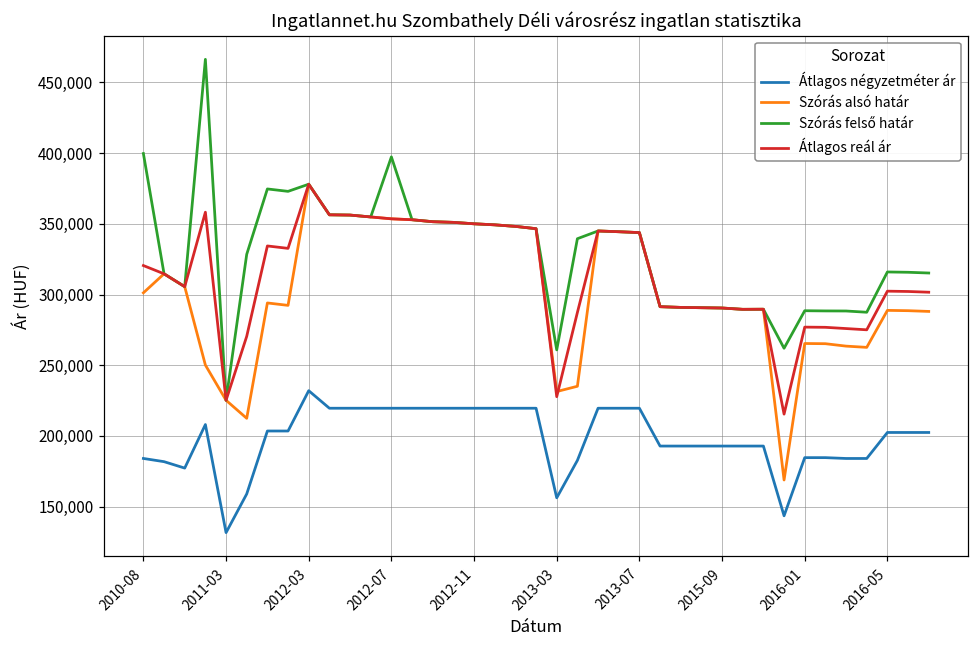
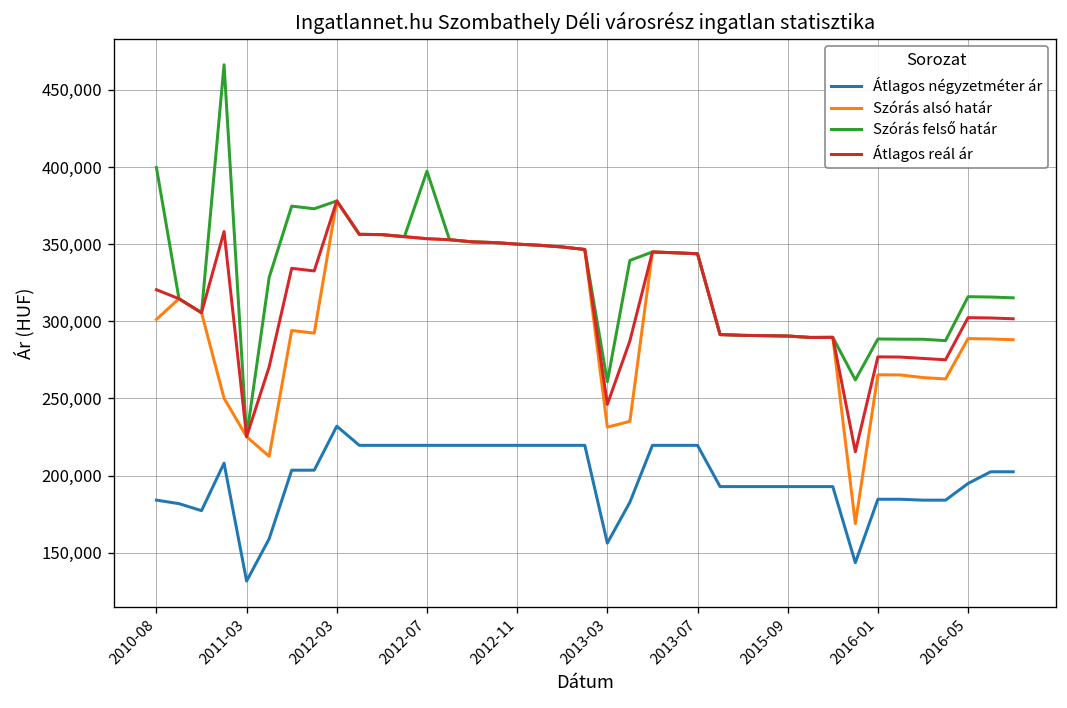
Átlagos reál ár, 2013-03: 228,000 -> 246,000
Átlagos négyzetméter ár, 2016-05: 202,000 -> 195,000
